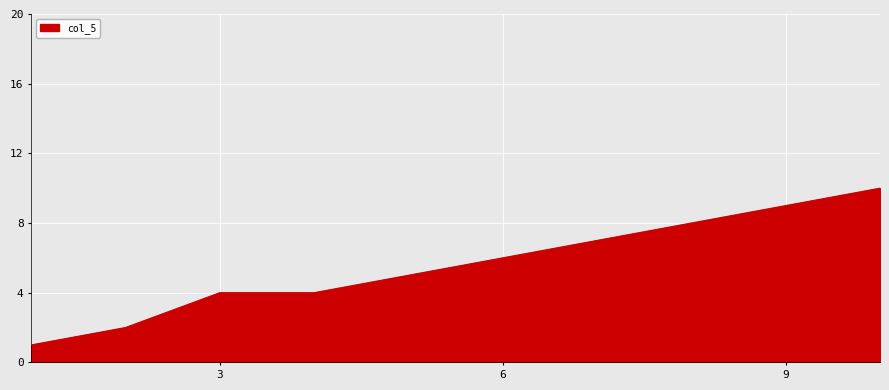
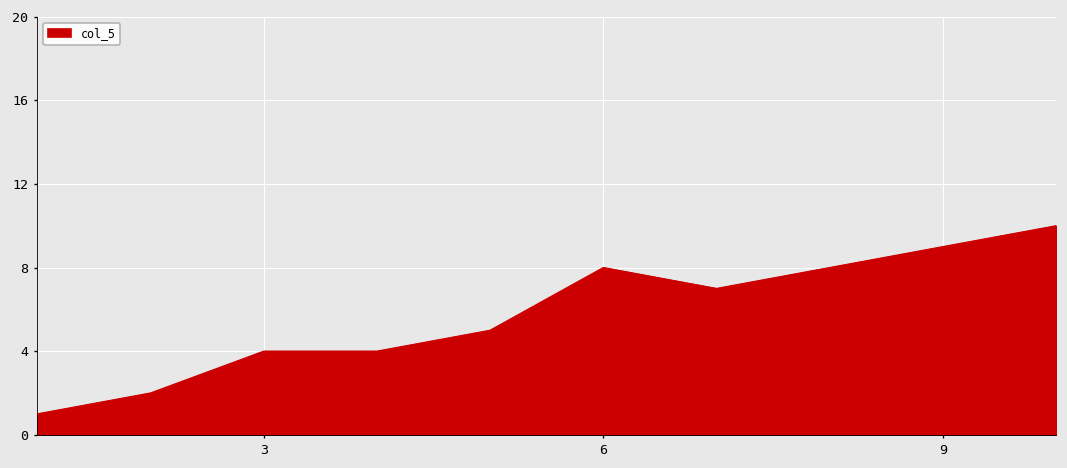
6: 6 -> 8
